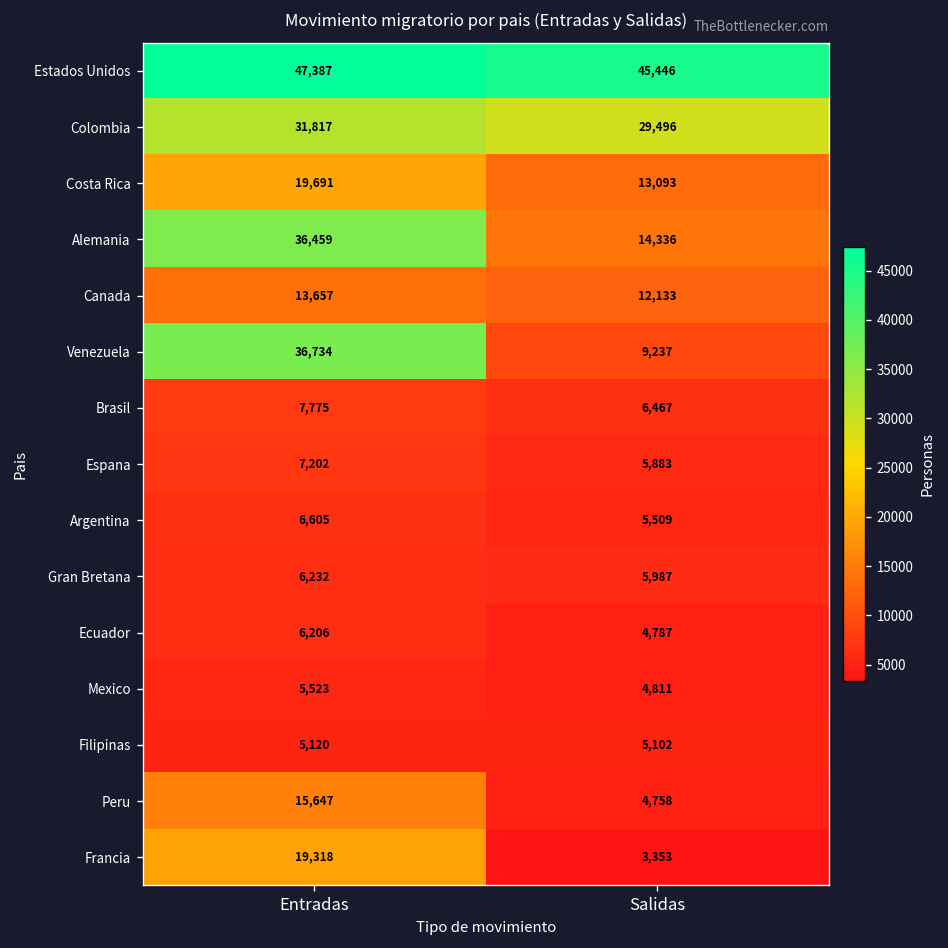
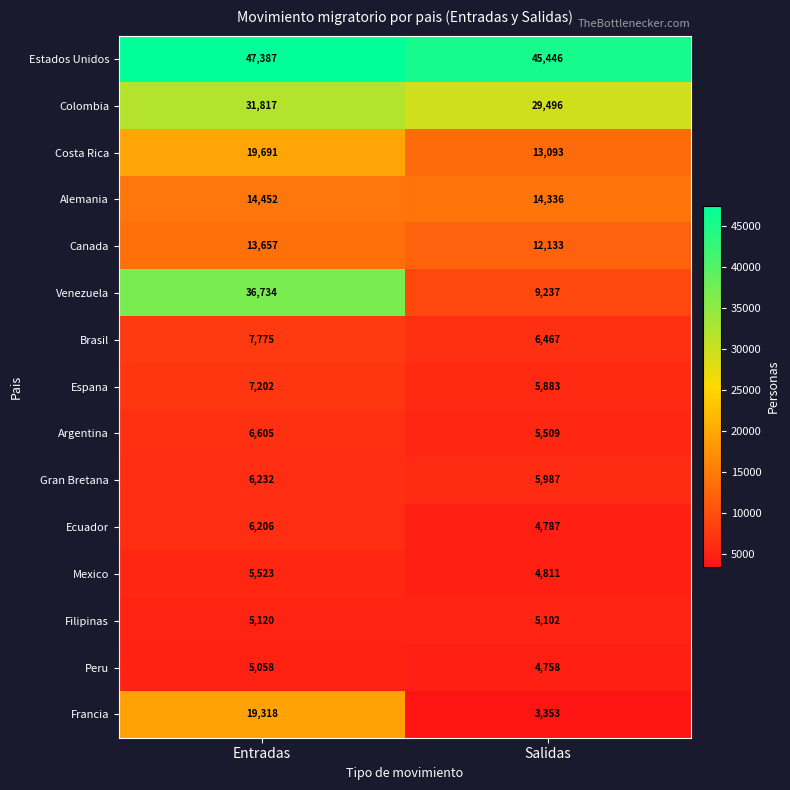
Alemania, Entradas: 36,459 -> 14,452
Peru, Entradas: 15,647 -> 5,058
